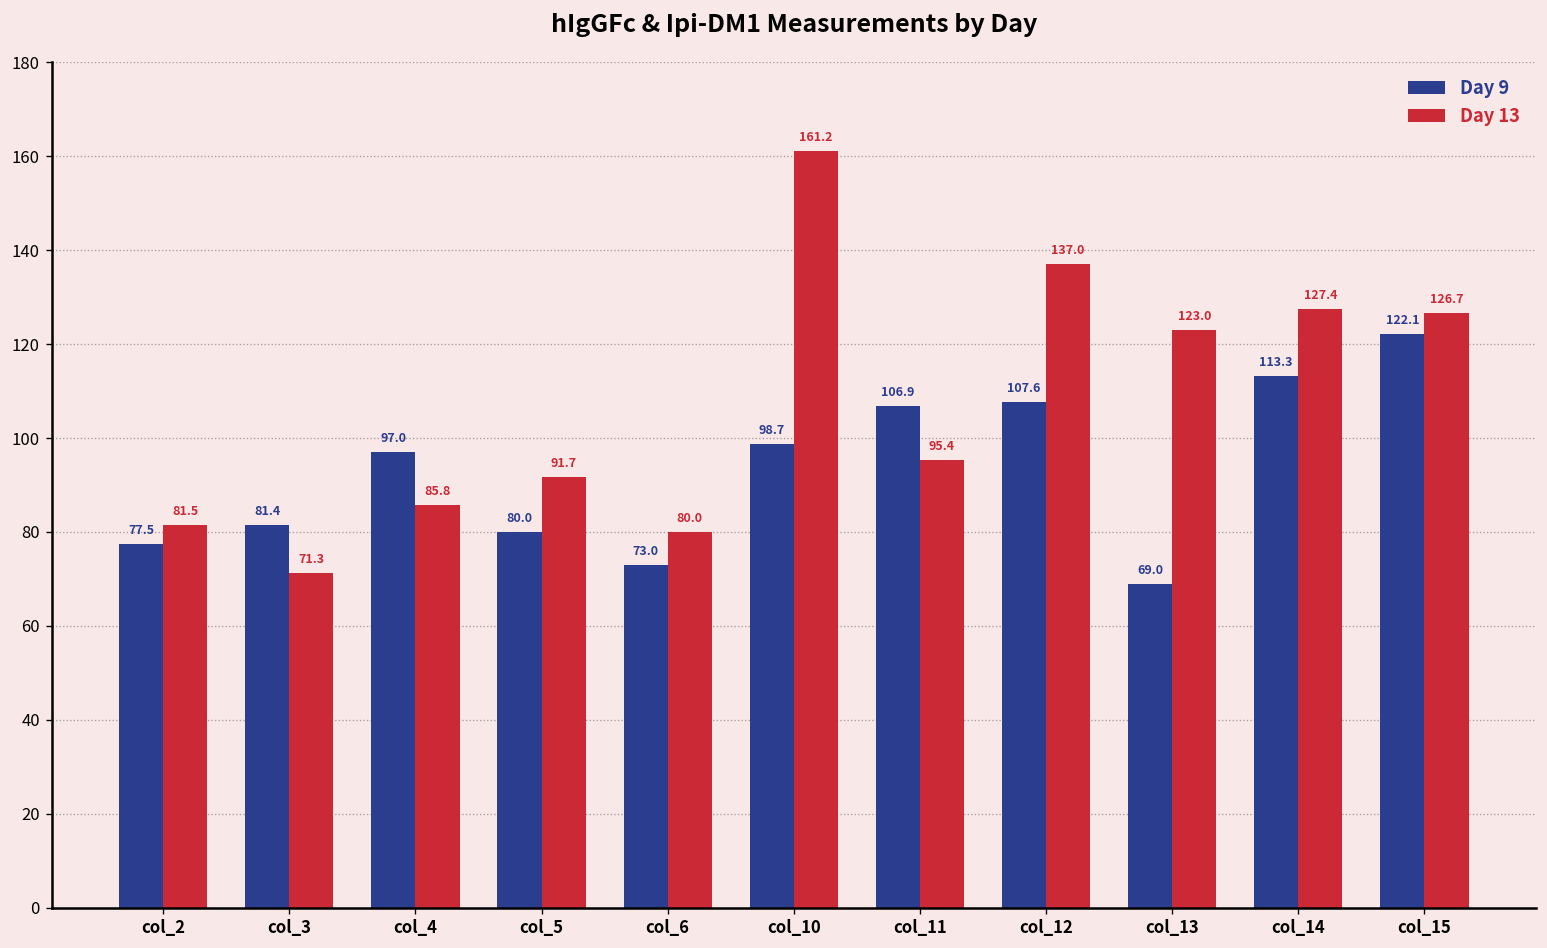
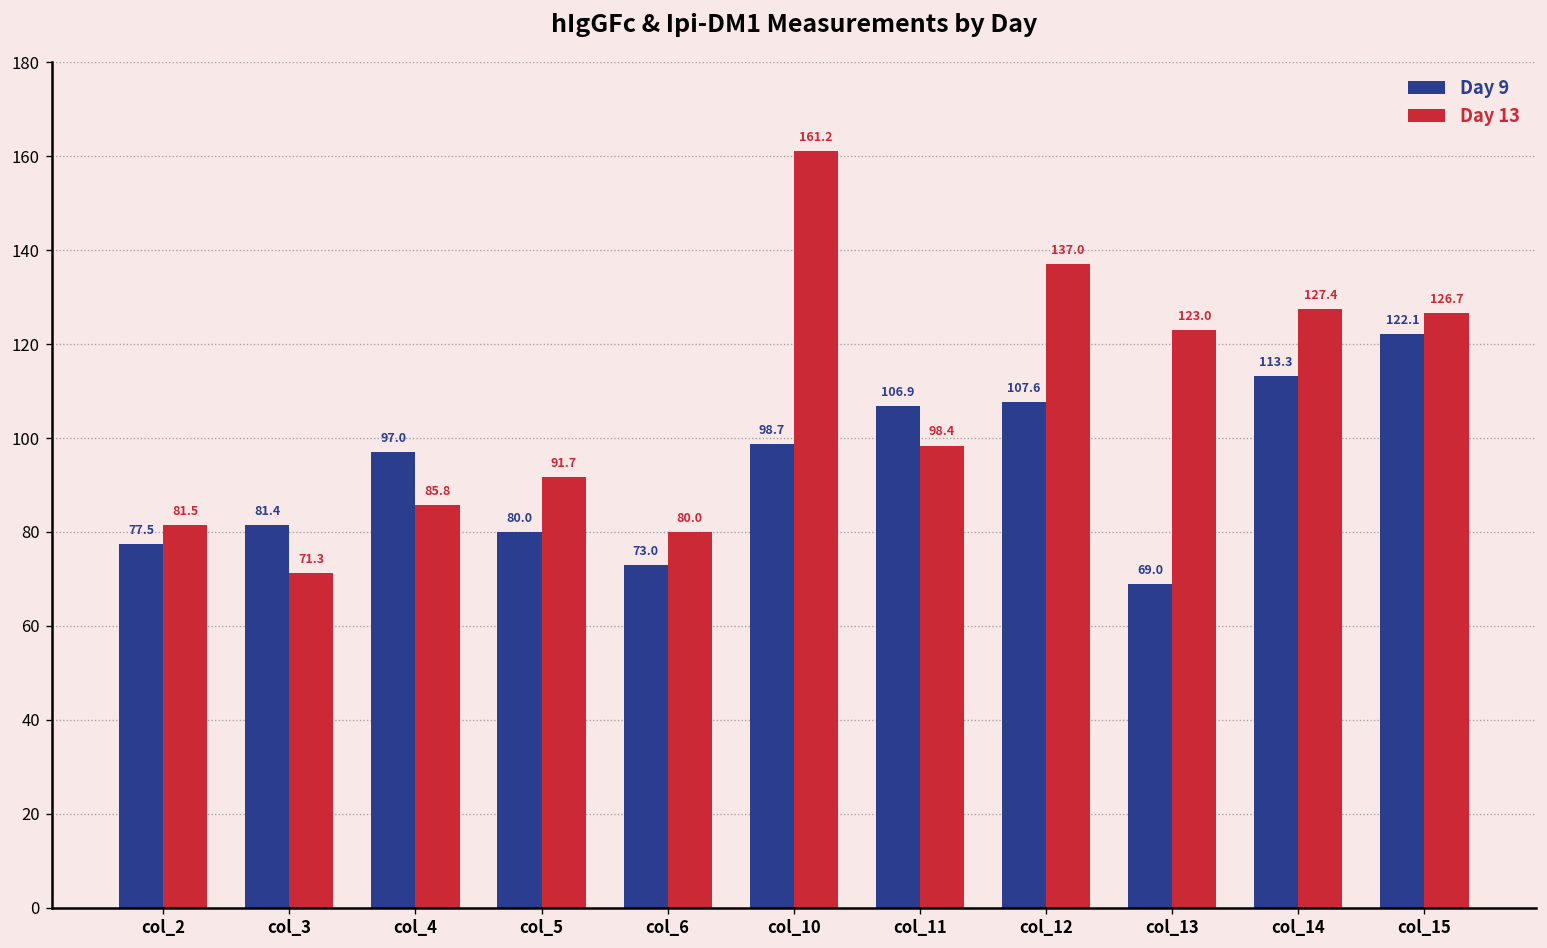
Day 13, col_11: 95.4 -> 98.4
